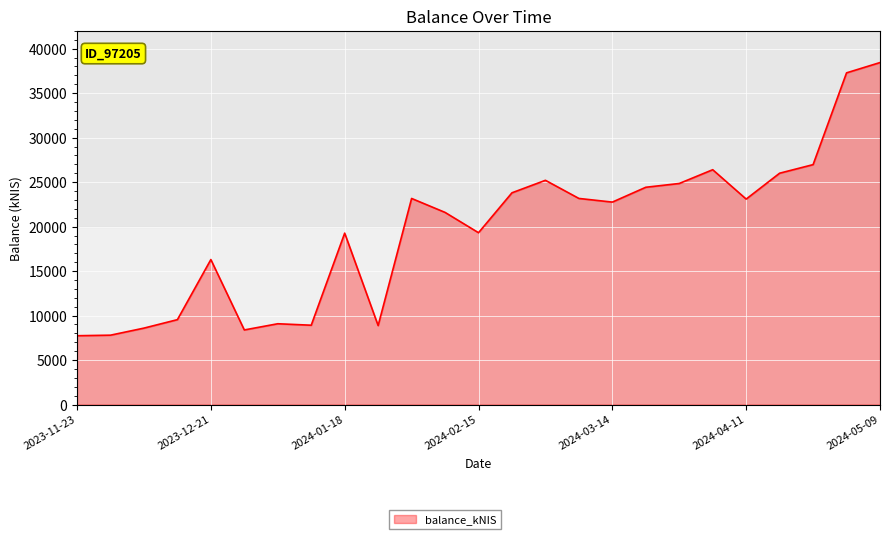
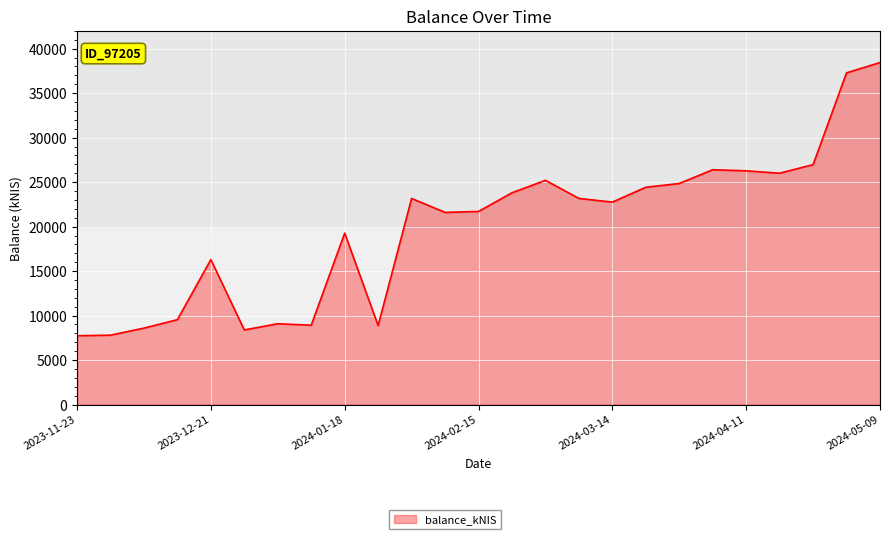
2024-02-15: 19000 -> 22000
2024-04-11: 23000 -> 26000
